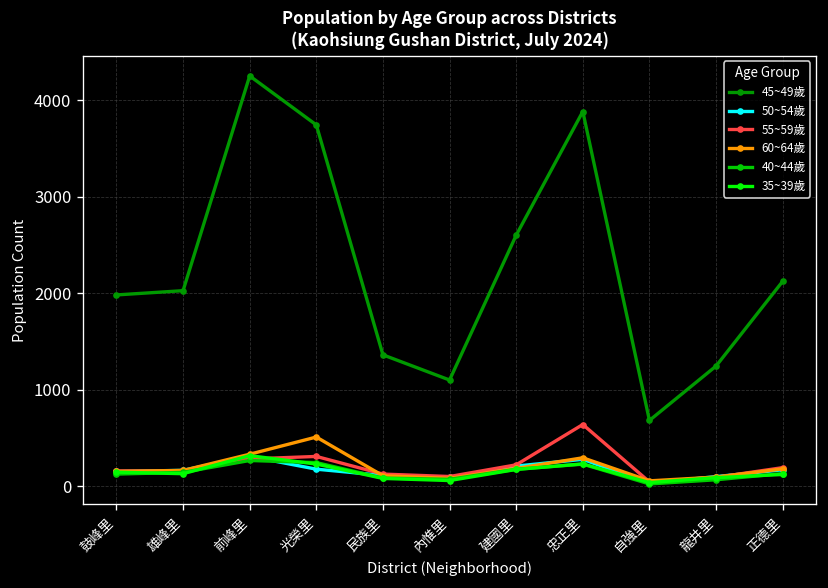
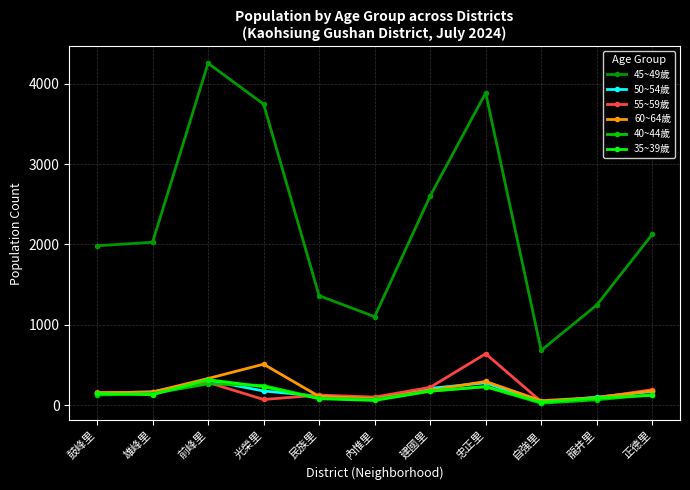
55~59歲, 光榮里: 300 -> 100
